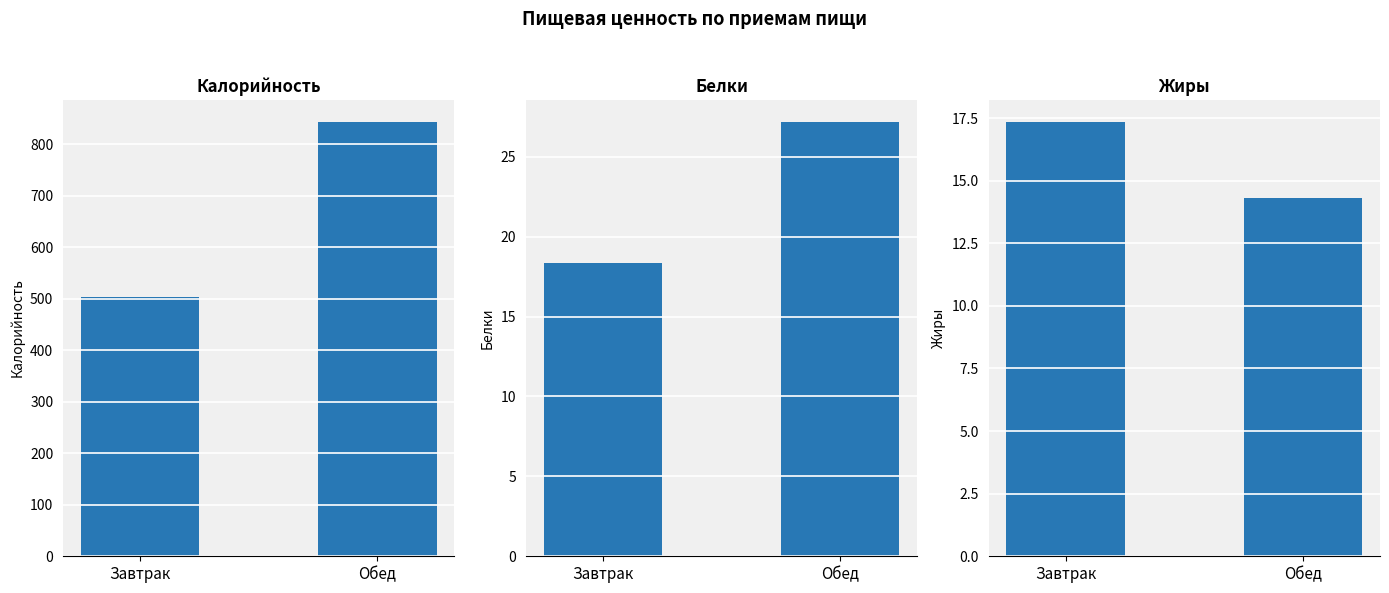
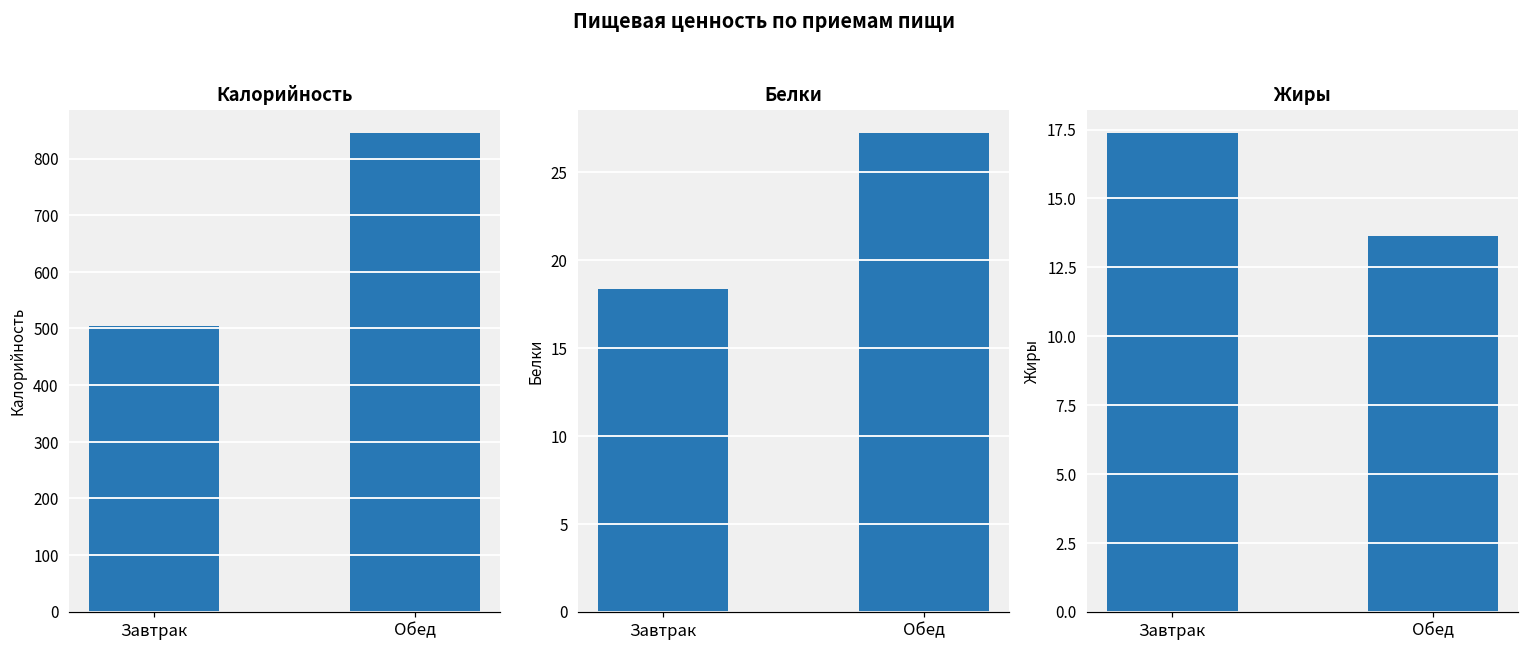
Жиры, Обед: 14.3 -> 13.6
